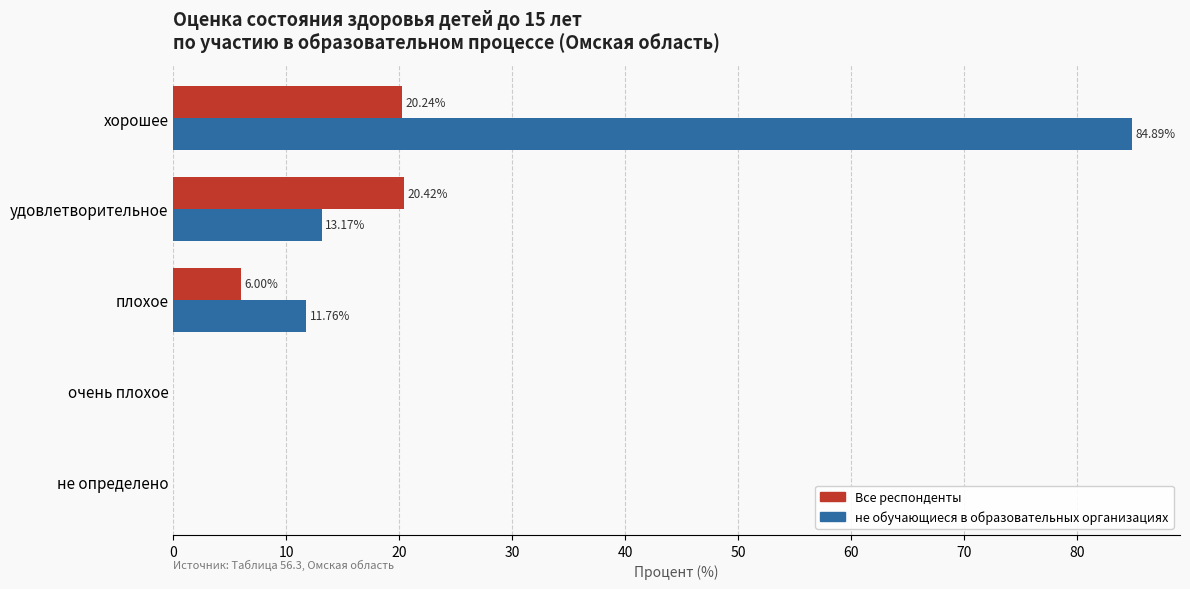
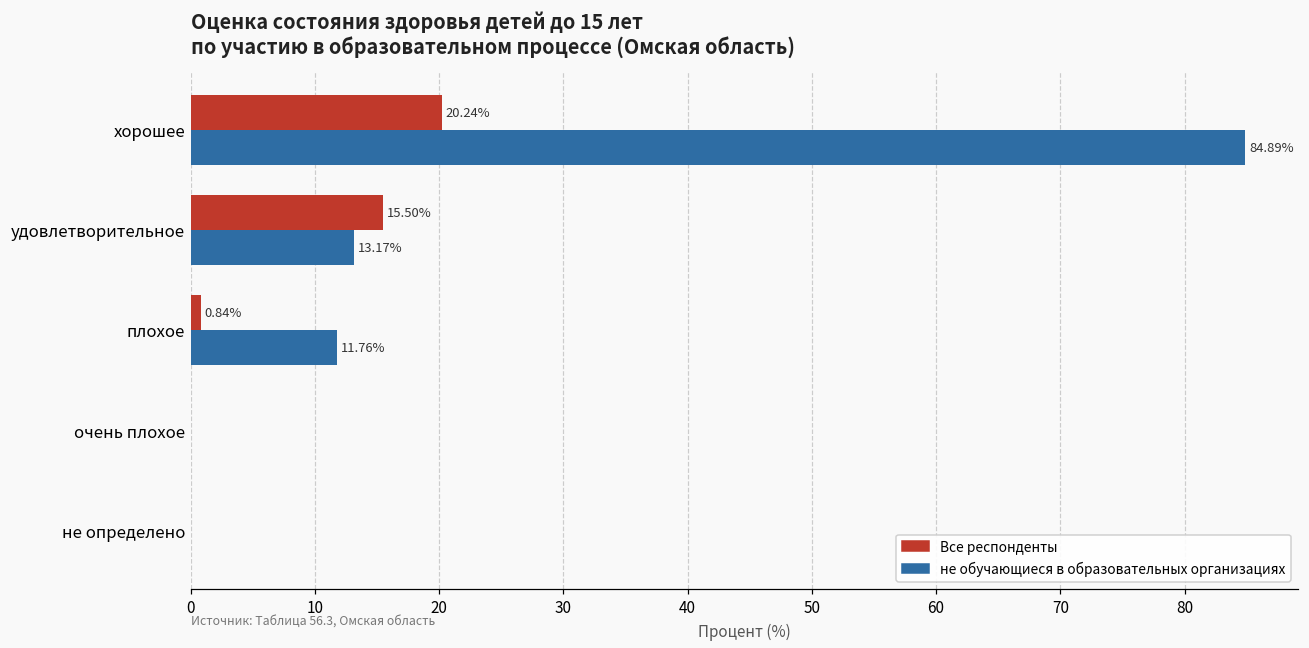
Все респонденты, удовлетворительное: 20.42% -> 15.50%
Все респонденты, плохое: 6.00% -> 0.84%
